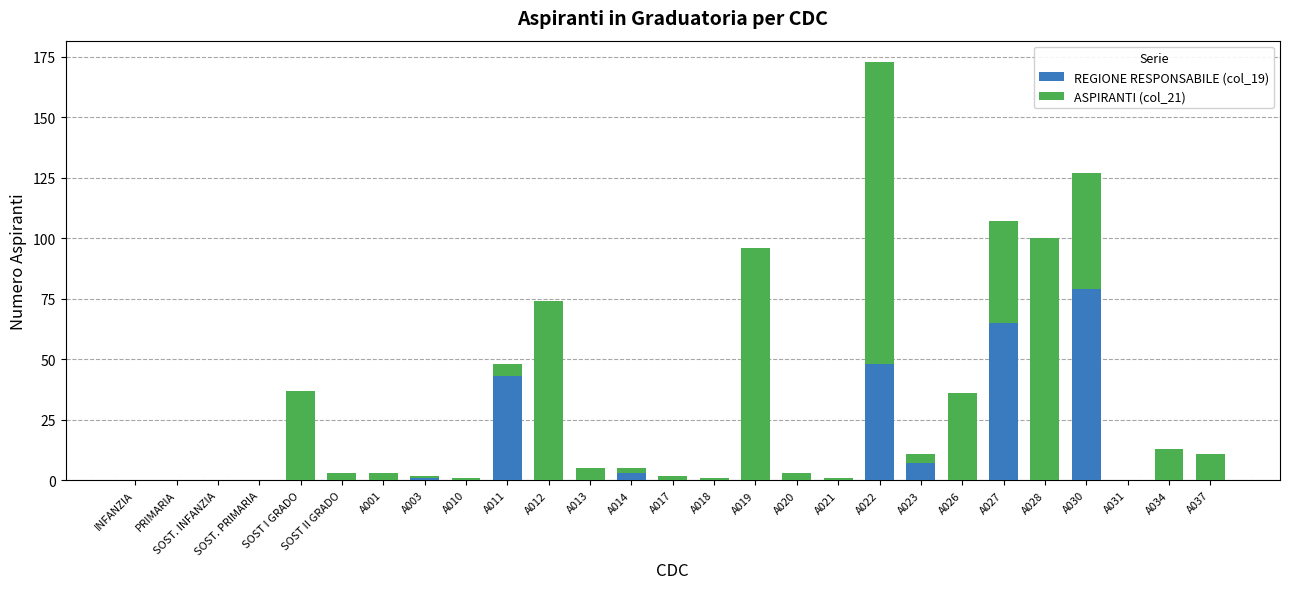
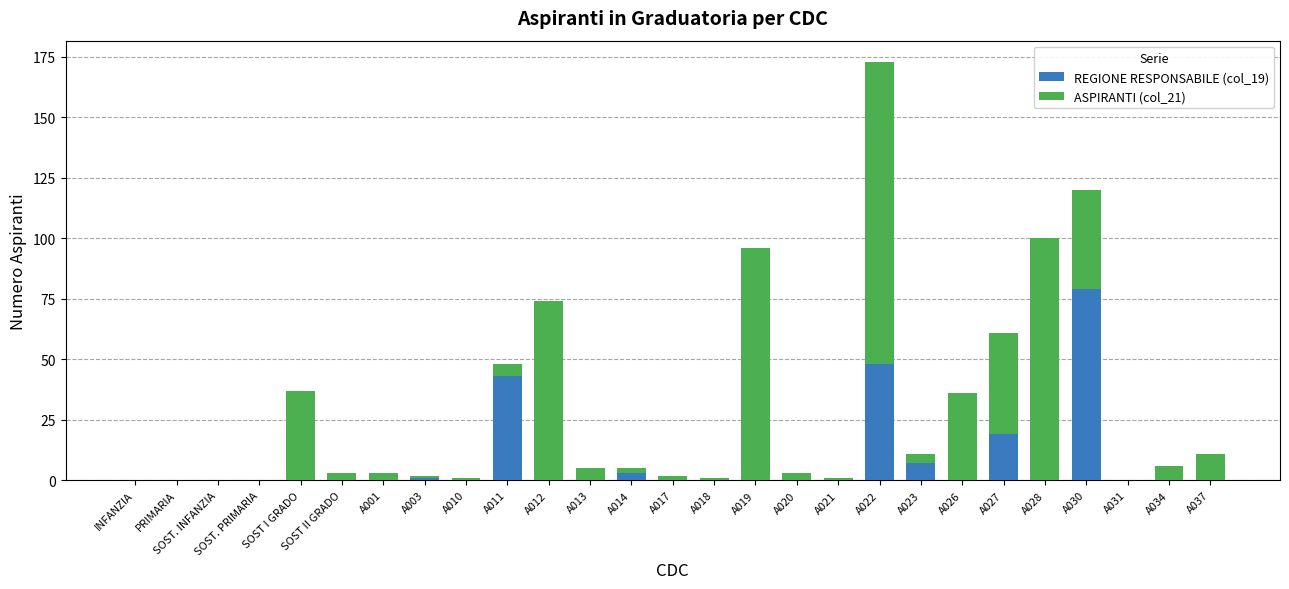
REGIONE RESPONSABILE (col_19), A027: 65 -> 19
ASPIRANTI (col_21), A030: 48 -> 41
ASPIRANTI (col_21), A034: 13 -> 6
